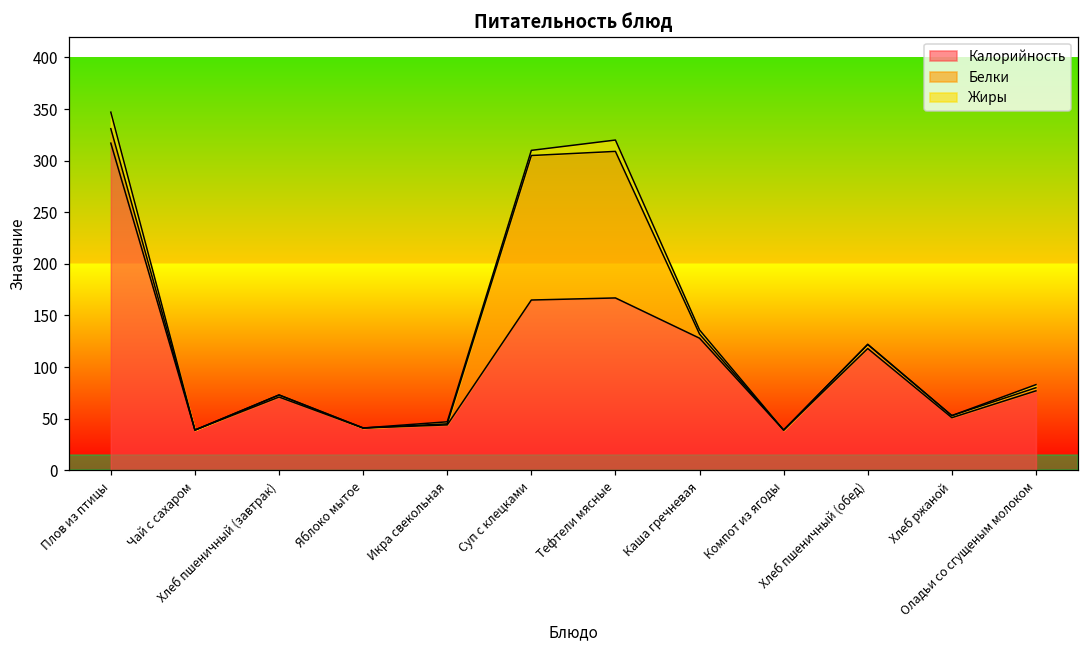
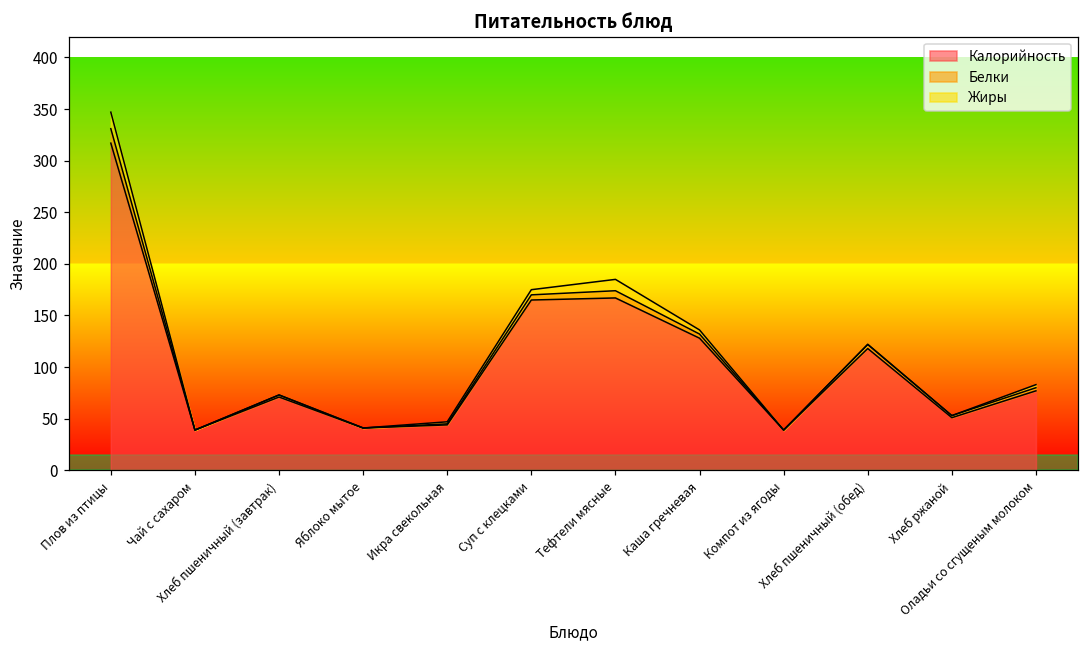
Белки, Суп с клецками: 140 -> 10
Белки, Тефтели мясные: 140 -> 10
